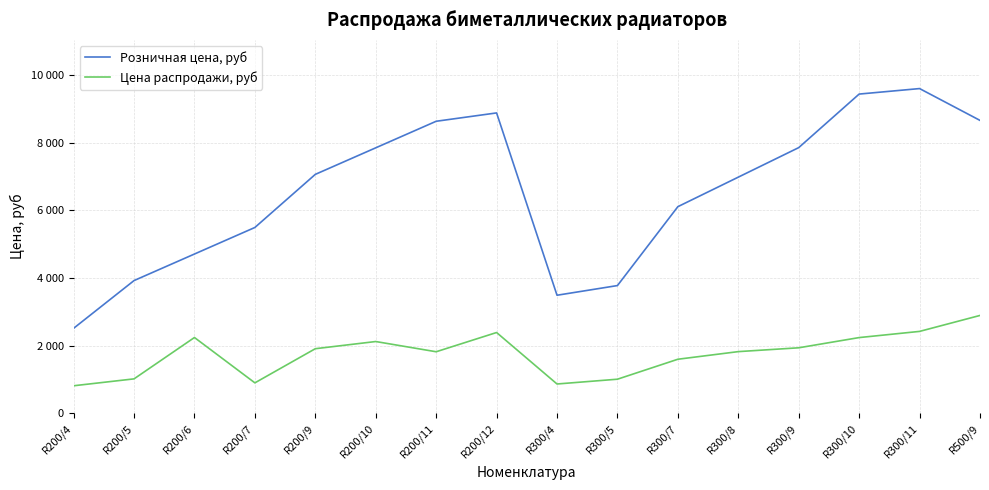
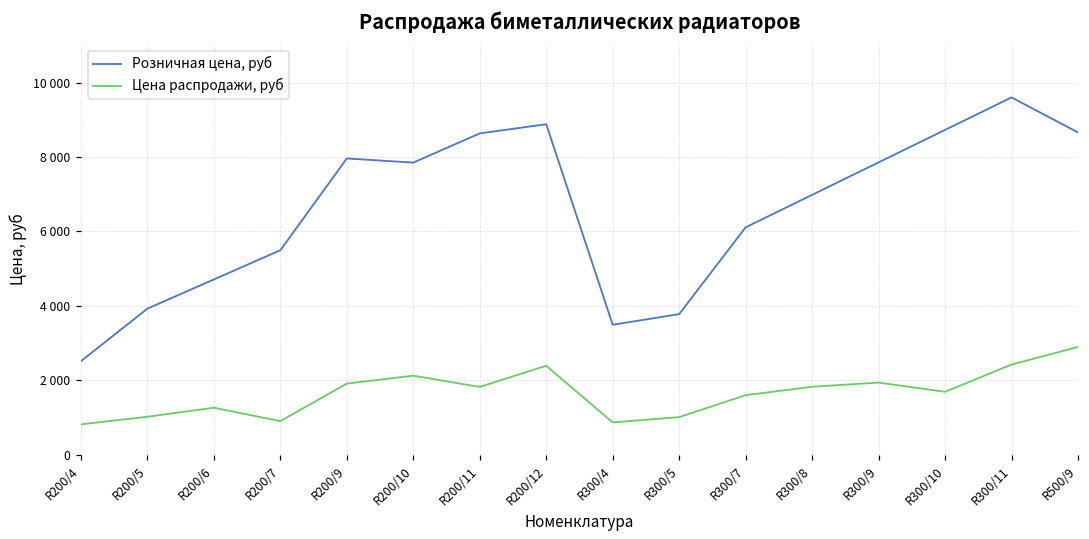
Цена распродажи, руб, R200/6: 2200 -> 1300
Розничная цена, руб, R200/9: 7100 -> 8000
Розничная цена, руб, R300/10: 9400 -> 8700
Цена распродажи, руб, R300/10: 2200 -> 1700
